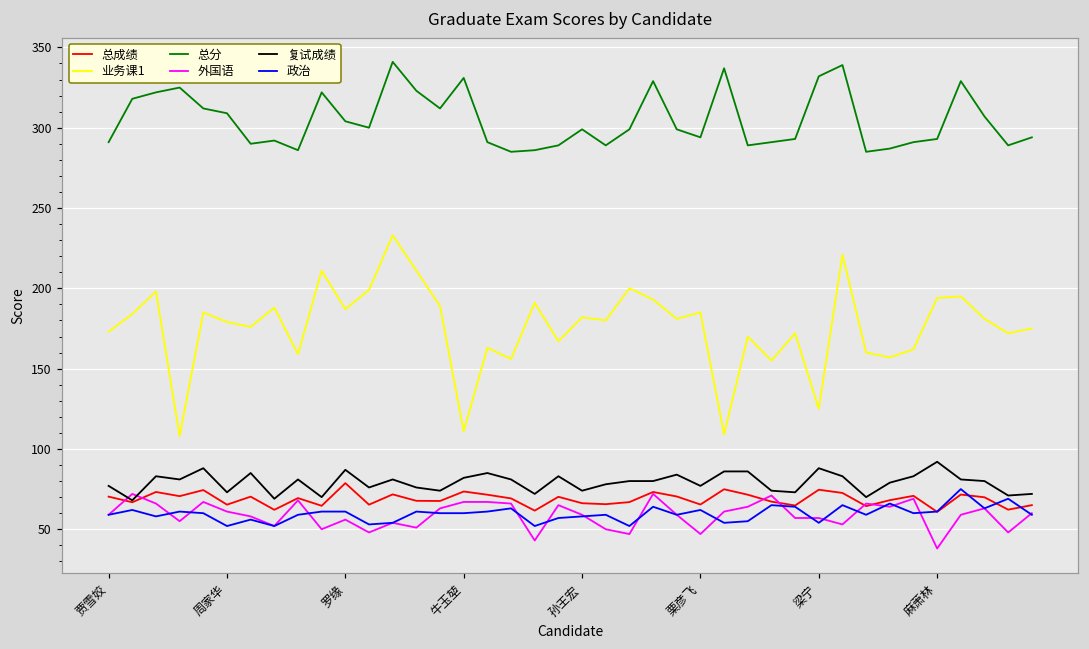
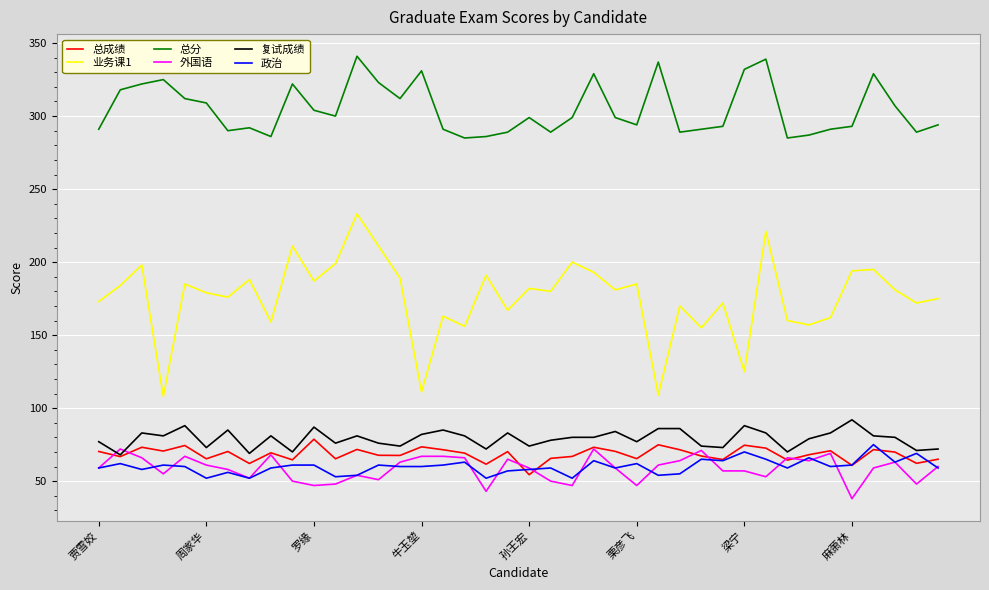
外国语, 罗缘: 56 -> 47
总成绩, 孙王宏: 66 -> 54
政治, 梁宁: 54 -> 70
